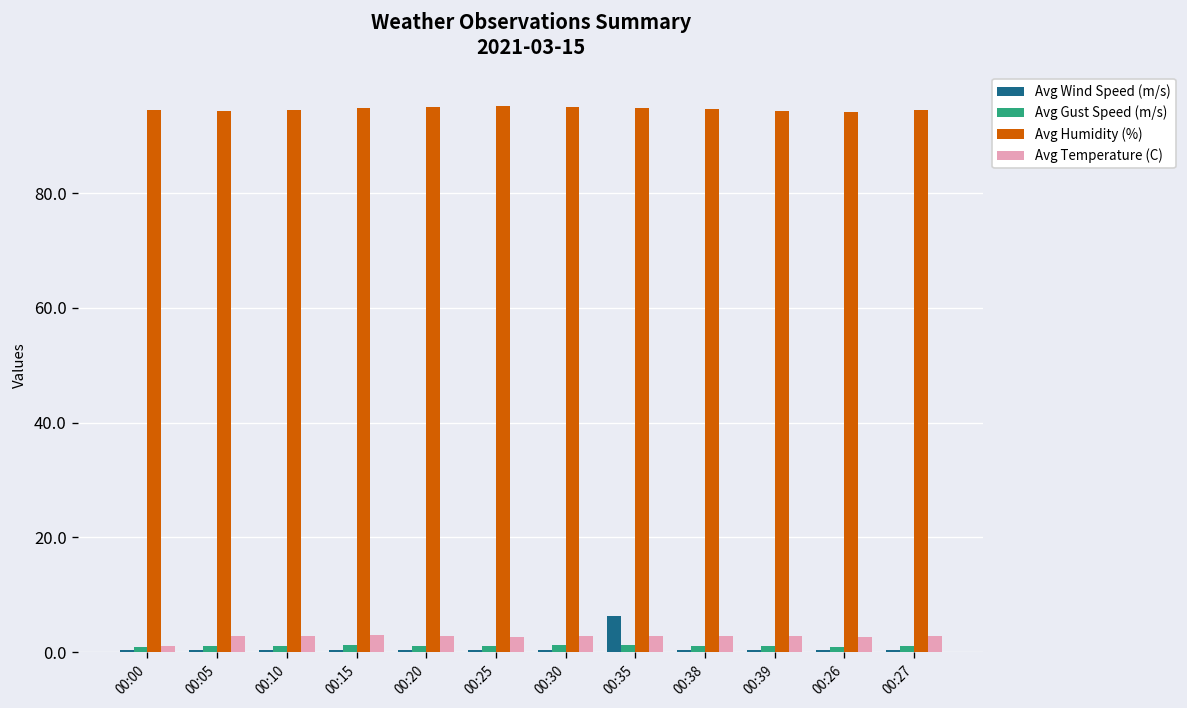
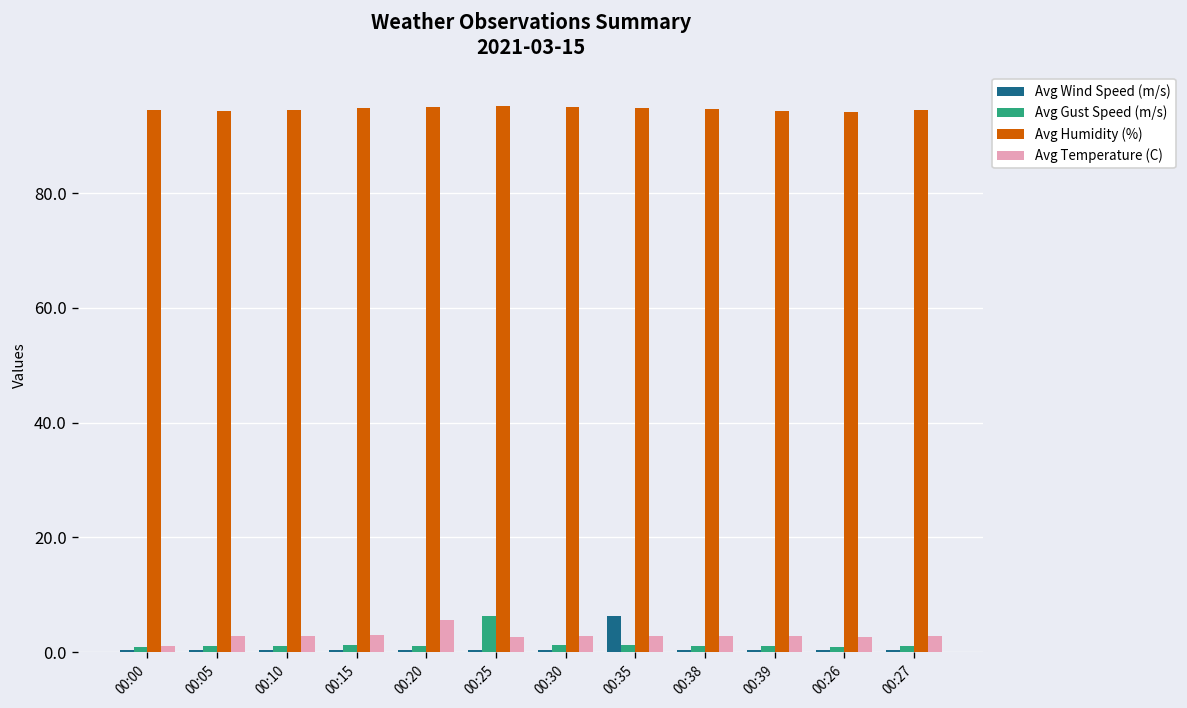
Avg Temperature (C), 00:20: 3 -> 6
Avg Gust Speed (m/s), 00:25: 1 -> 6
